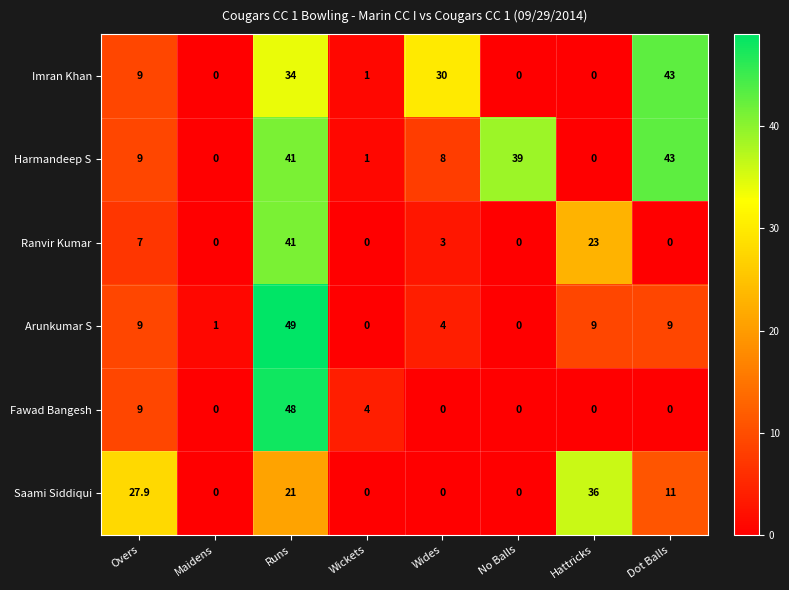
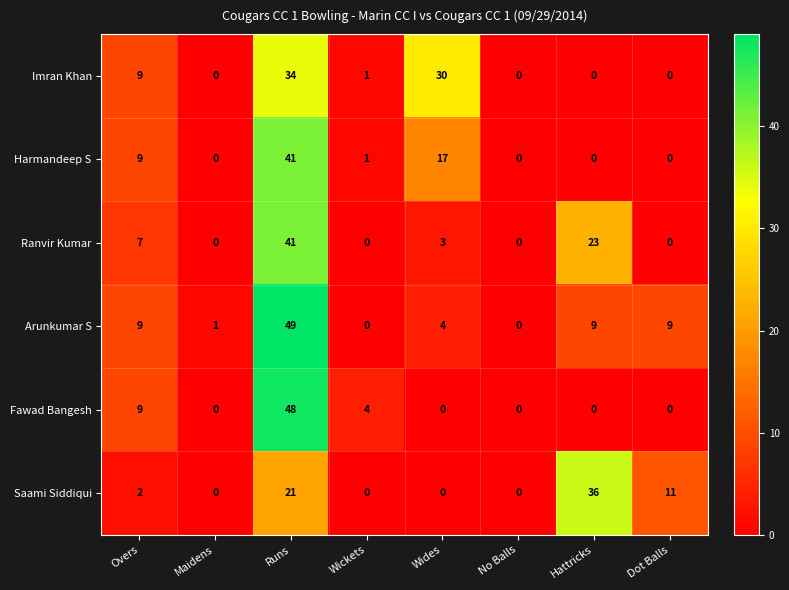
Imran Khan, Dot Balls: 43 -> 0
Harmandeep S, Wides: 8 -> 17
Harmandeep S, No Balls: 39 -> 0
Harmandeep S, Dot Balls: 43 -> 0
Saami Siddiqui, Overs: 27.9 -> 2
